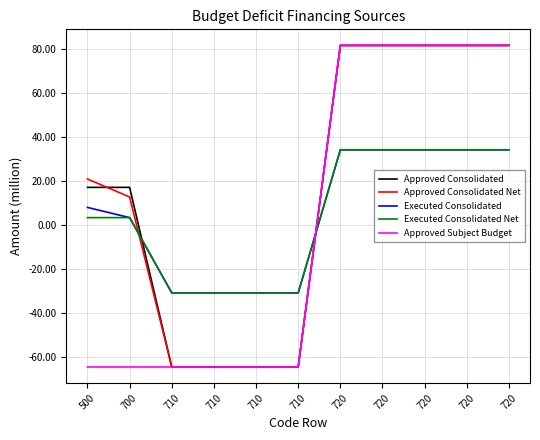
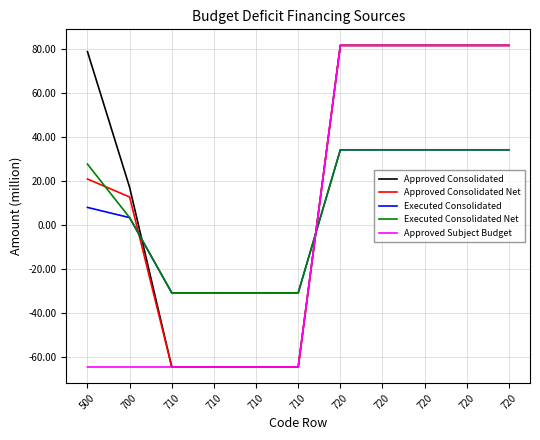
Approved Consolidated, 500: 17 -> 79
Executed Consolidated Net, 500: 3 -> 28
